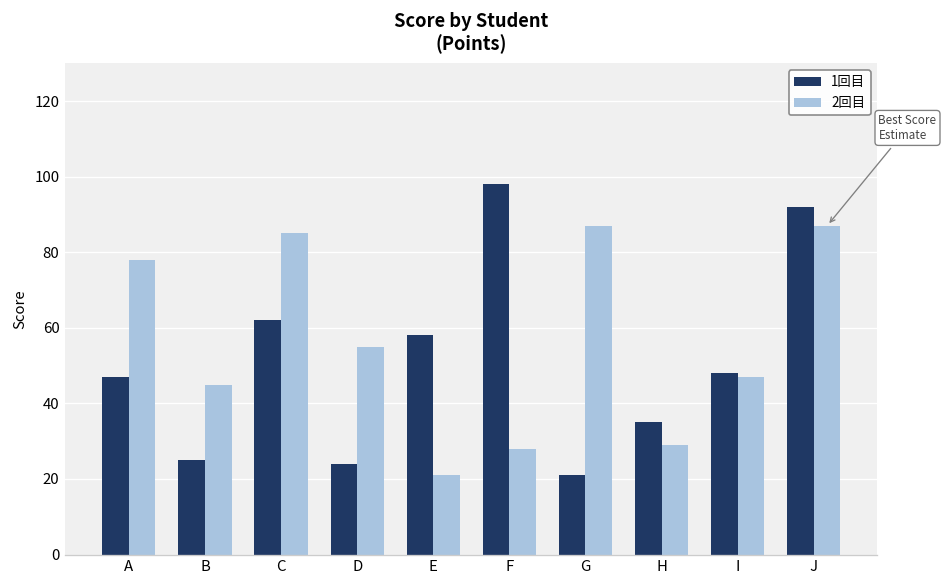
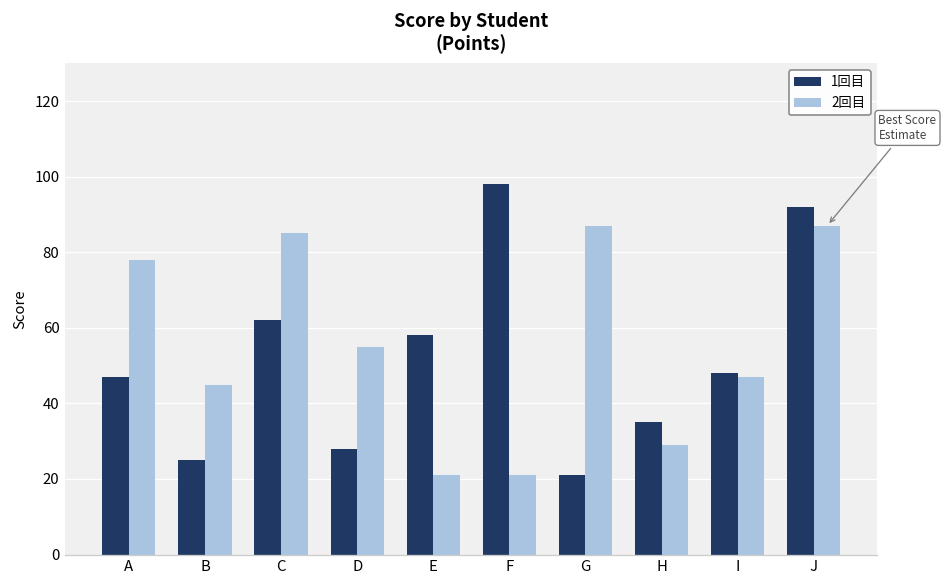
1回目, D: 24 -> 28
2回目, F: 28 -> 21
